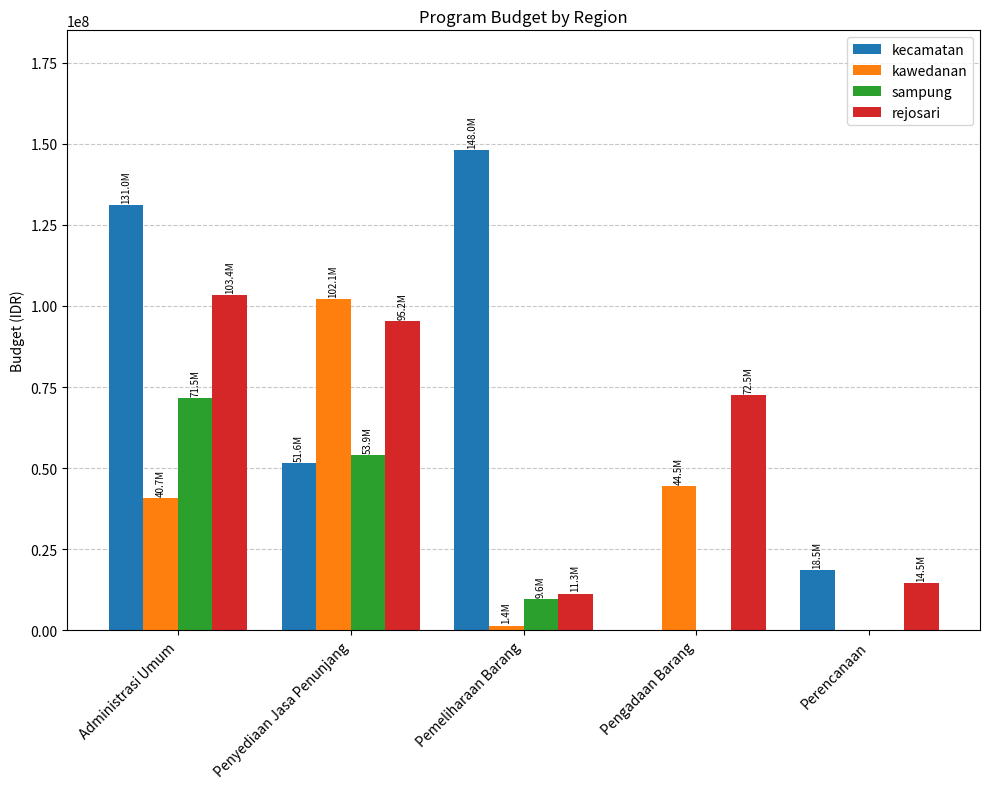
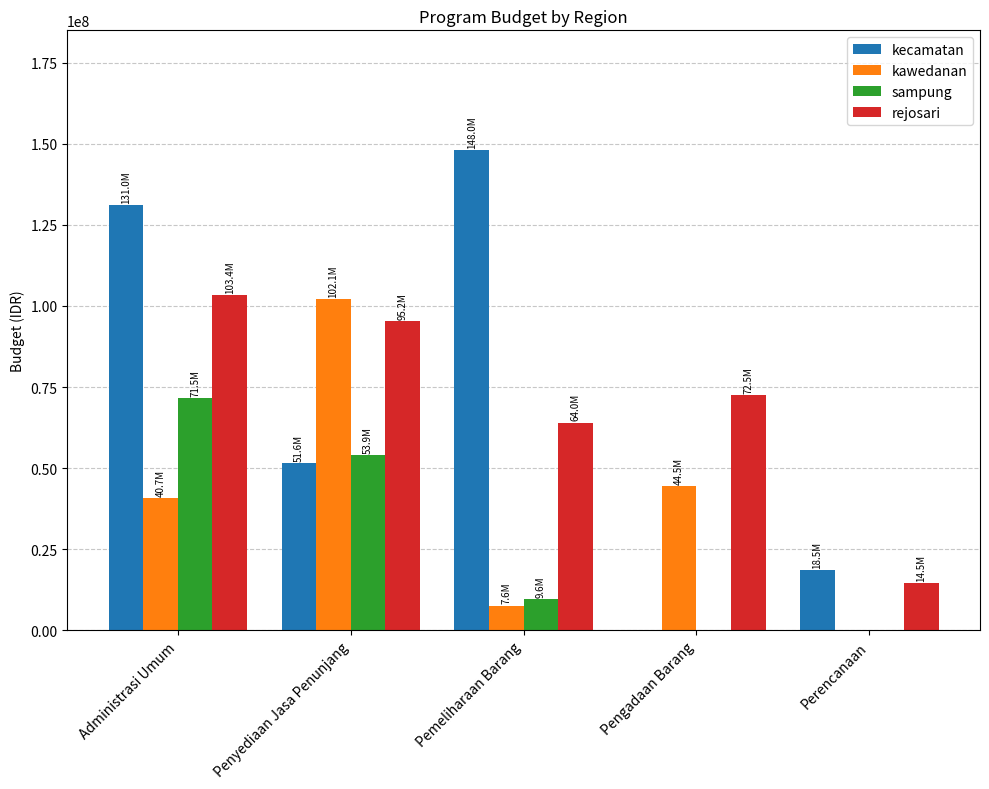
kawedanan, Pemeliharaan Barang: 1.4M -> 7.6M
rejosari, Pemeliharaan Barang: 11.3M -> 64.0M
